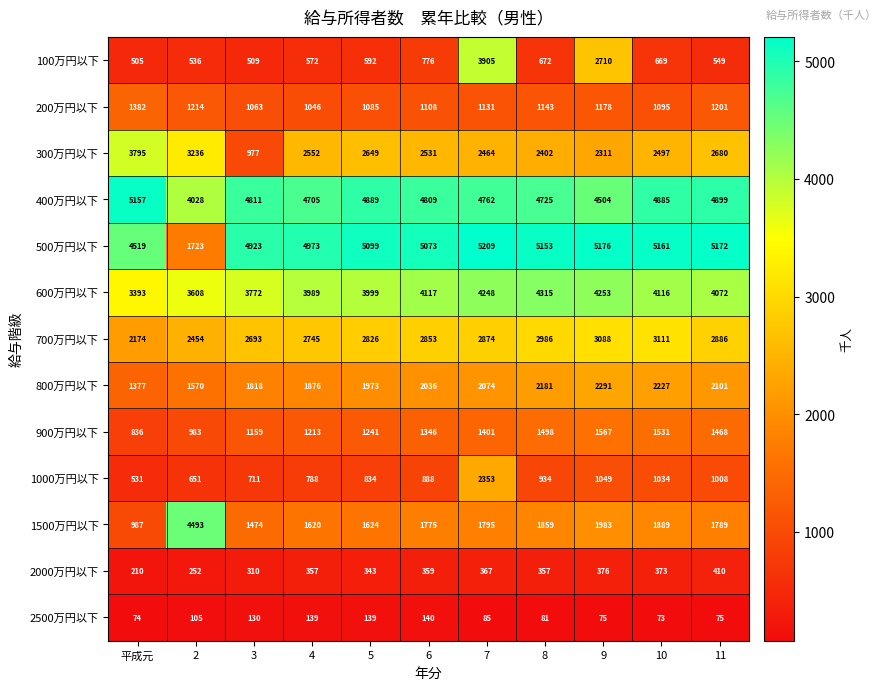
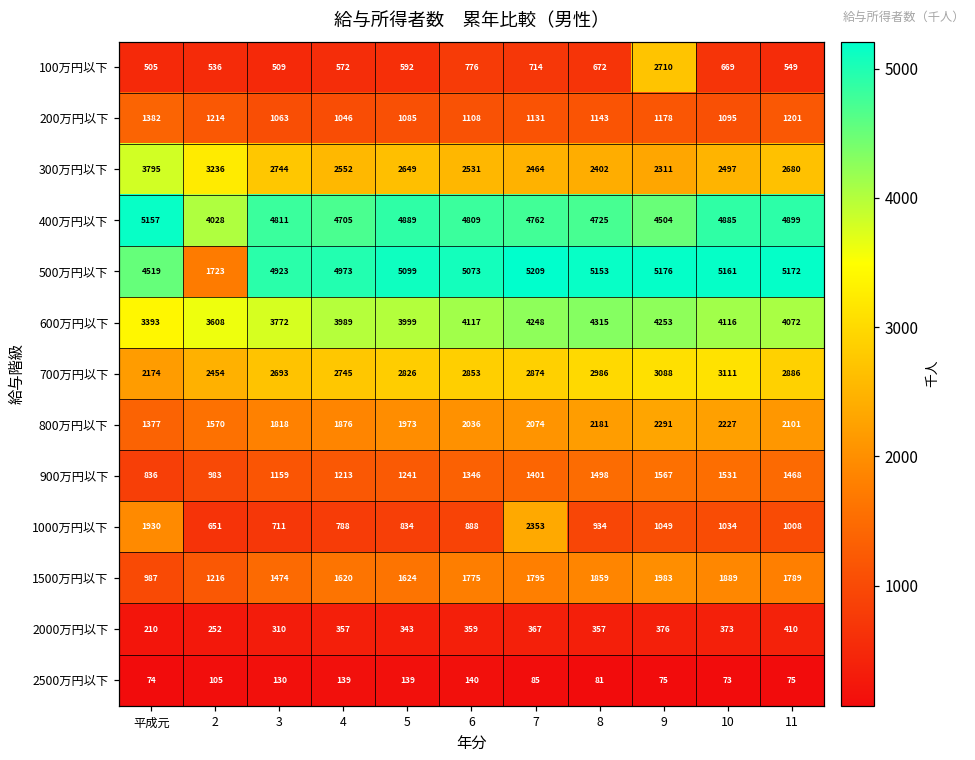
100万円以下, 7: 3905 -> 714
300万円以下, 3: 977 -> 2744
1000万円以下, 平成元: 531 -> 1930
1500万円以下, 2: 4493 -> 1216
